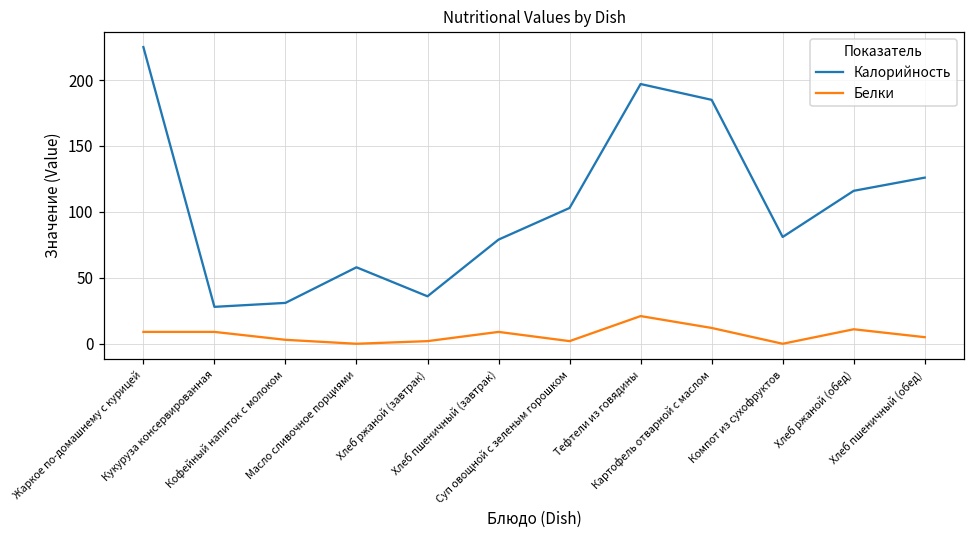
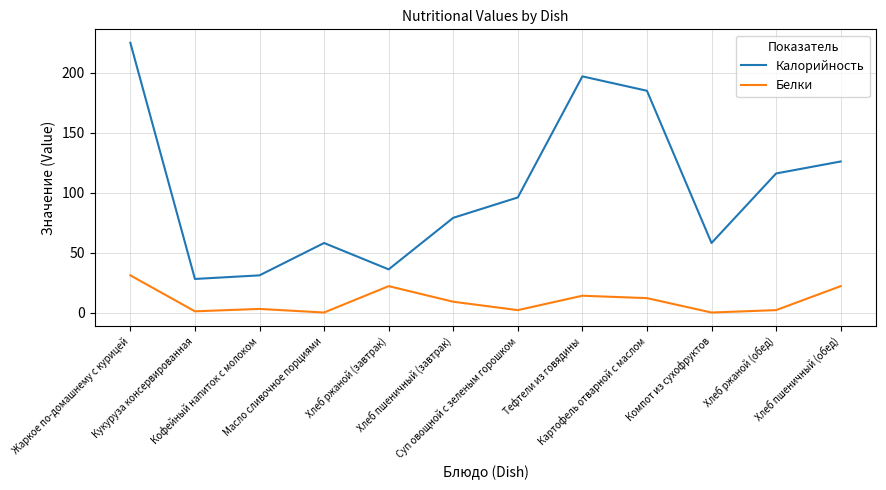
Белки, Жаркое по-домашнему с курицей: 9 -> 31
Белки, Кукуруза консервированная: 9 -> 1
Белки, Хлеб ржаной (завтрак): 2 -> 22
Калорийность, Суп овощной с зеленым горошком: 103 -> 96
Белки, Тефтели из говядины: 21 -> 14
Калорийность, Компот из сухофруктов: 81 -> 58
Белки, Хлеб ржаной (обед): 11 -> 2
Белки, Хлеб пшеничный (обед): 5 -> 22
